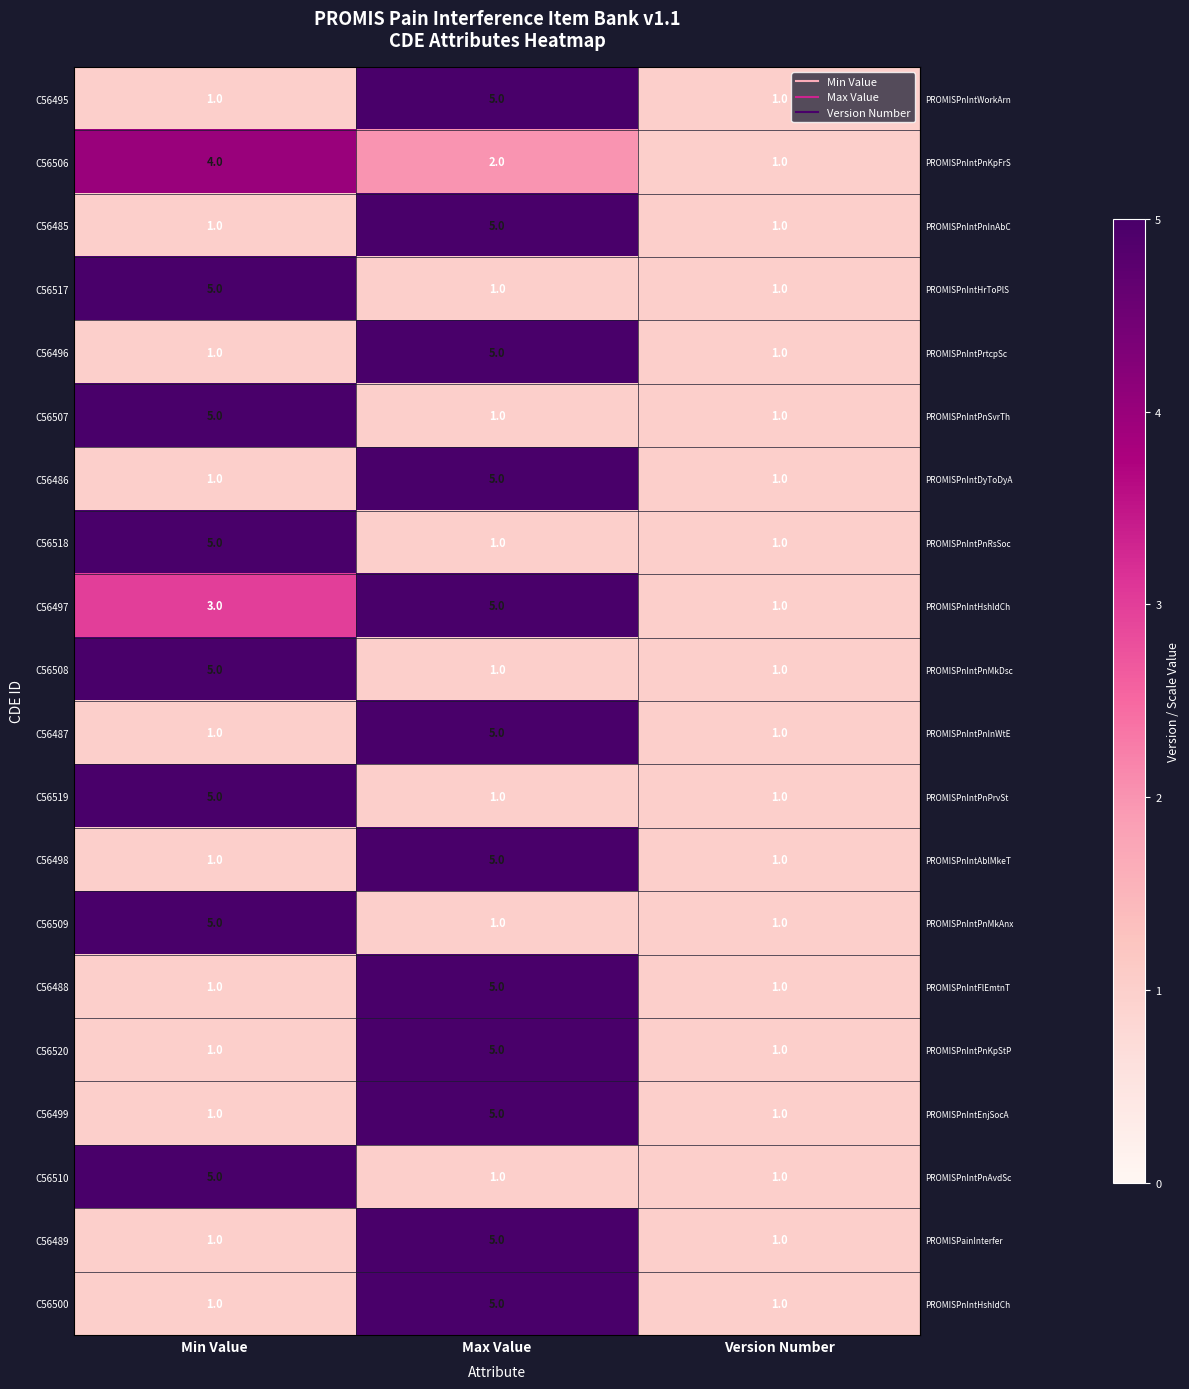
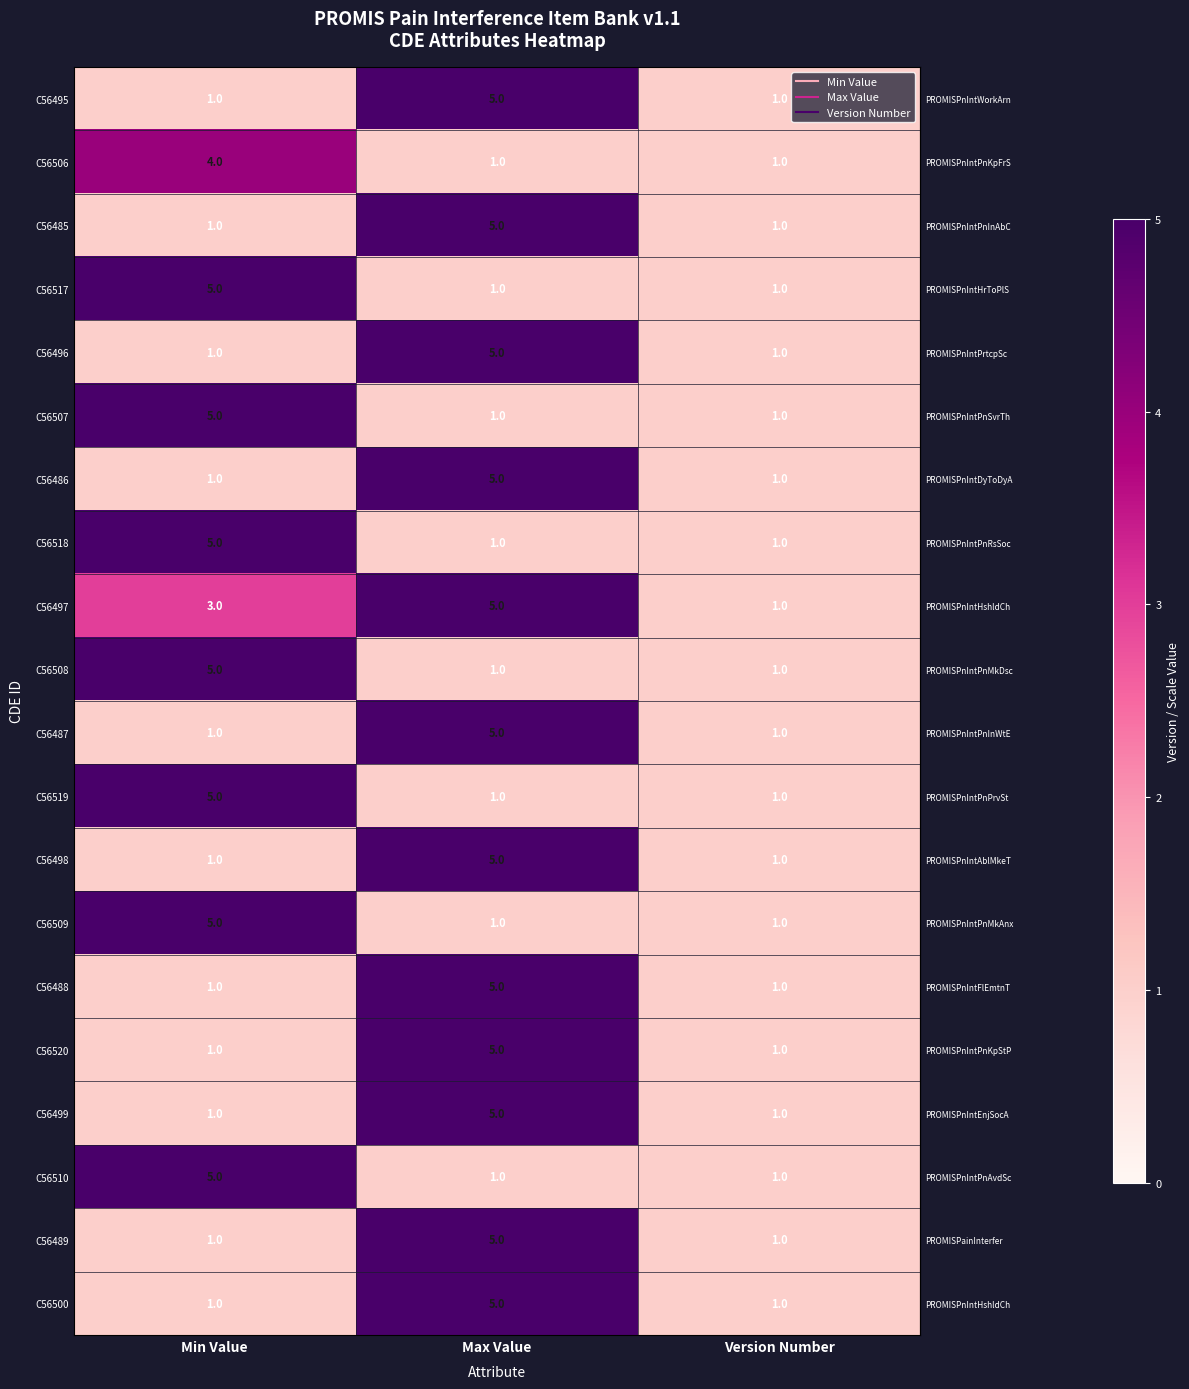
C56506, Max Value: 2.0 -> 1.0
